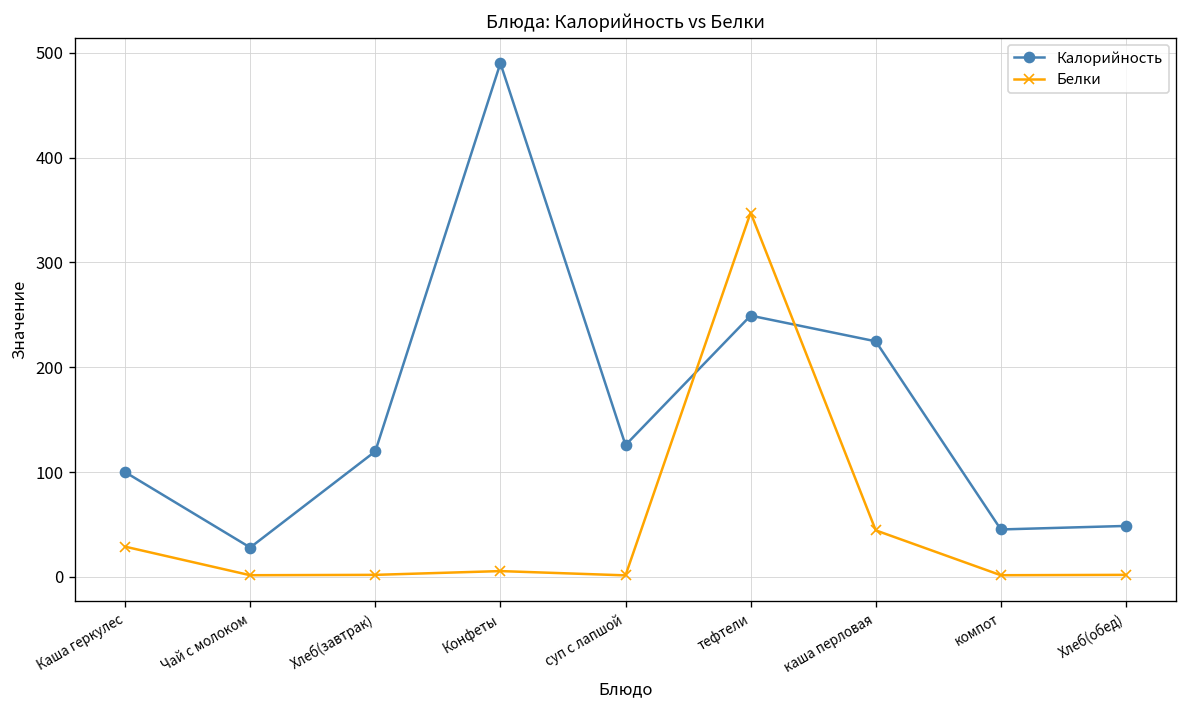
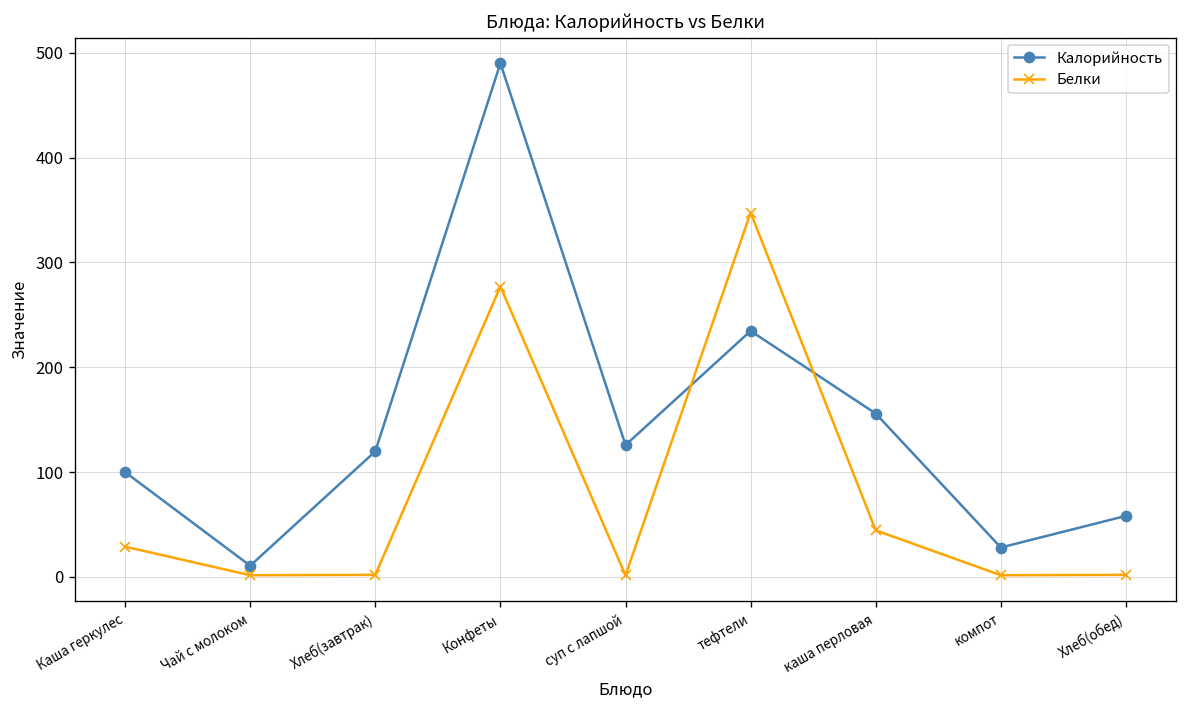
Калорийность, Чай с молоком: 30 -> 10
Белки, Конфеты: 10 -> 280
Калорийность, тефтели: 250 -> 230
Калорийность, каша перловая: 220 -> 160
Калорийность, компот: 50 -> 30
Калорийность, Хлеб(обед): 50 -> 60
